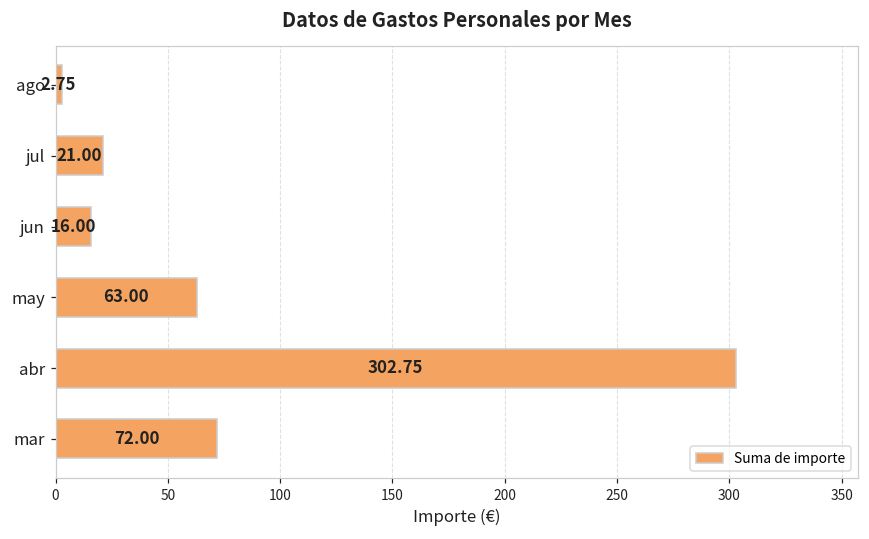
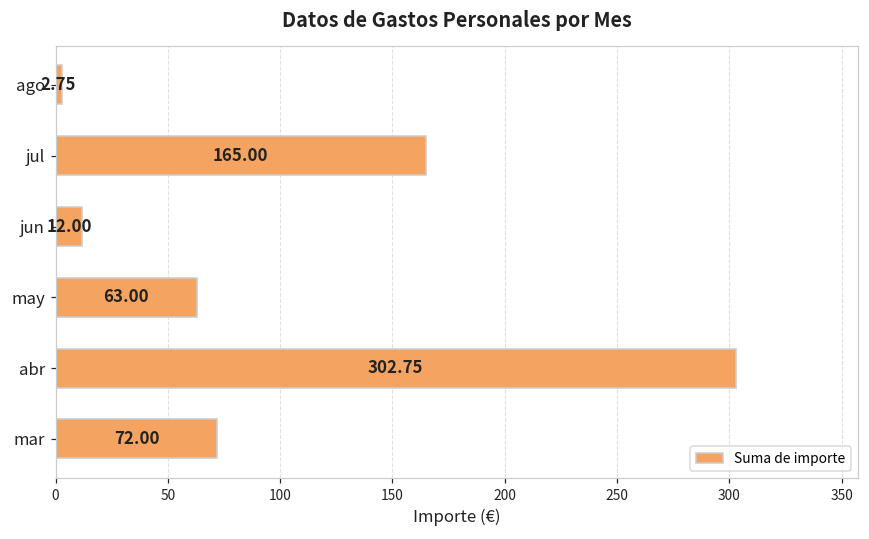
jul: 21.00 -> 165.00
jun: 16.00 -> 12.00
